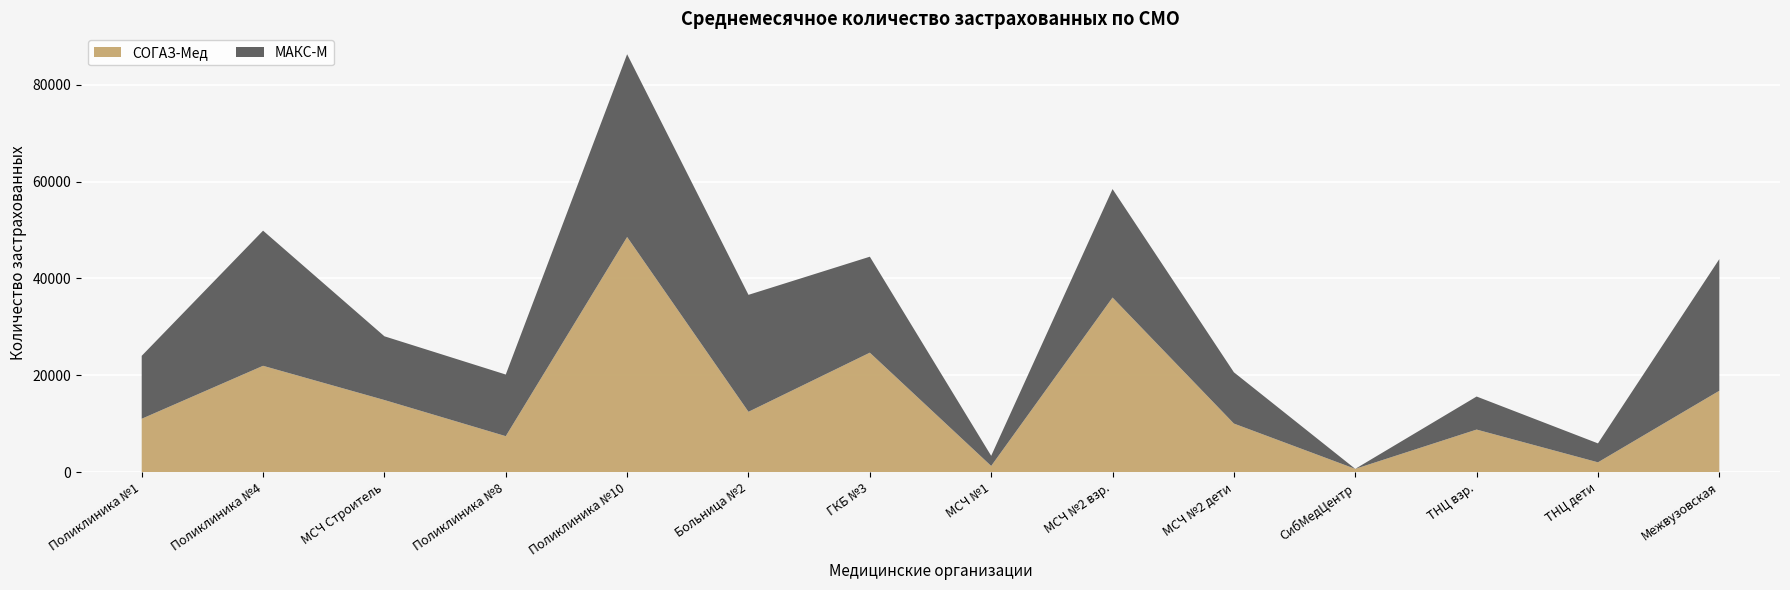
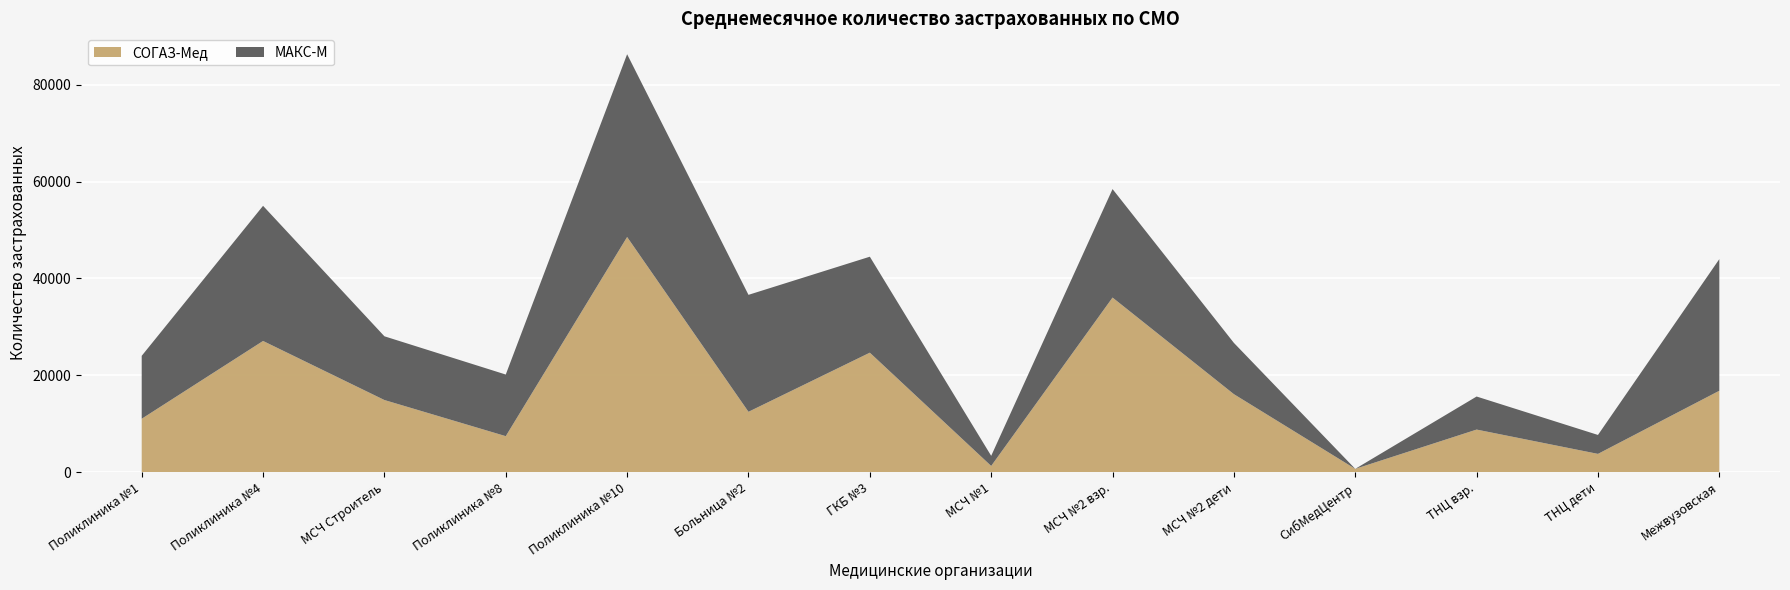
СОГАЗ-Мед, Поликлиника №4: 22000 -> 27000
СОГАЗ-Мед, МСЧ №2 дети: 10000 -> 16000
СОГАЗ-Мед, ТНЦ дети: 2000 -> 4000
